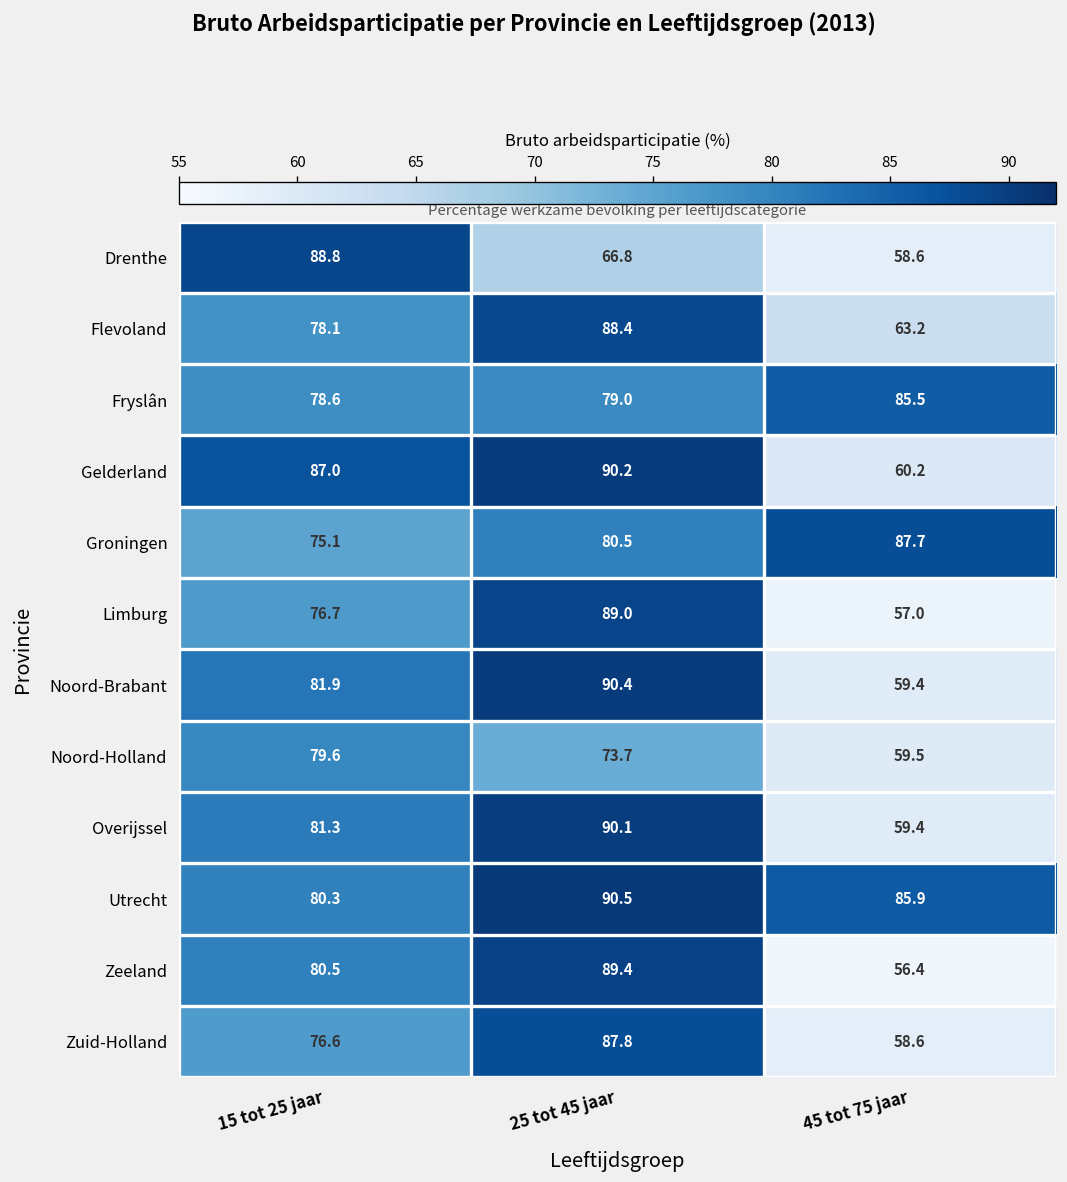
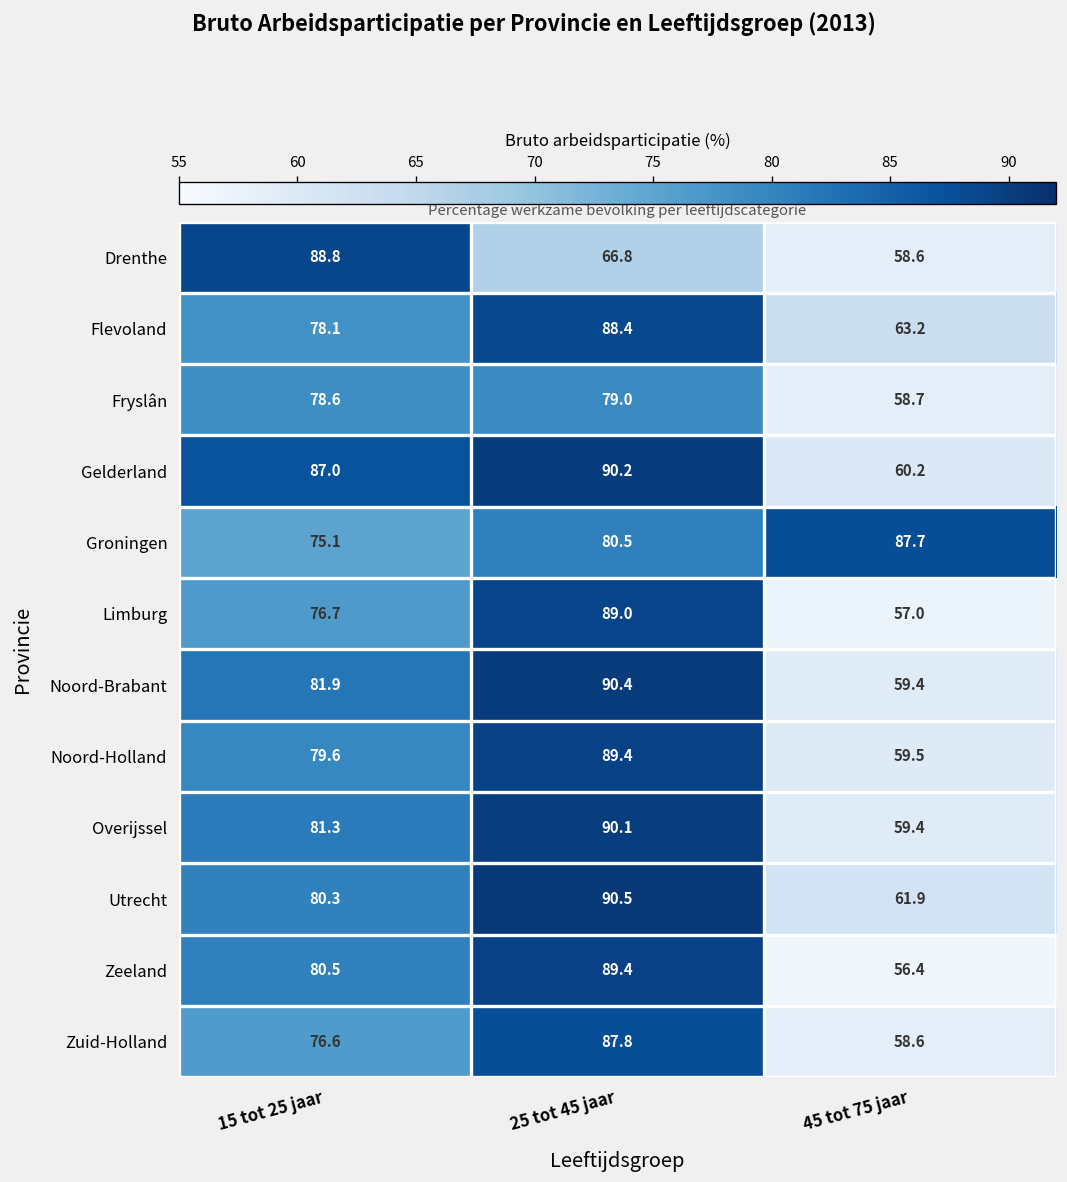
Fryslân, 45 tot 75 jaar: 85.5 -> 58.7
Noord-Holland, 25 tot 45 jaar: 73.7 -> 89.4
Utrecht, 45 tot 75 jaar: 85.9 -> 61.9
